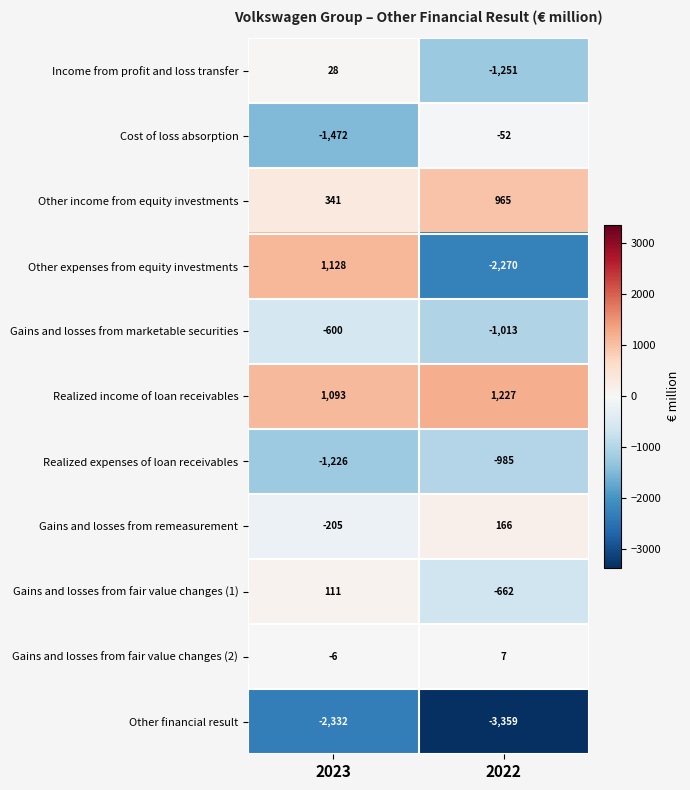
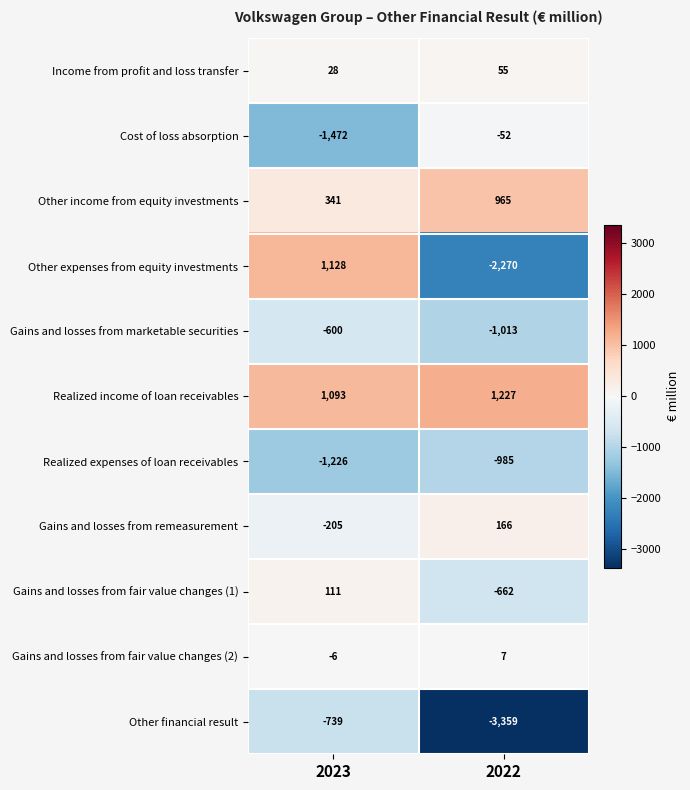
Income from profit and loss transfer, 2022: -1,251 -> 55
Other financial result, 2023: -2,332 -> -739
